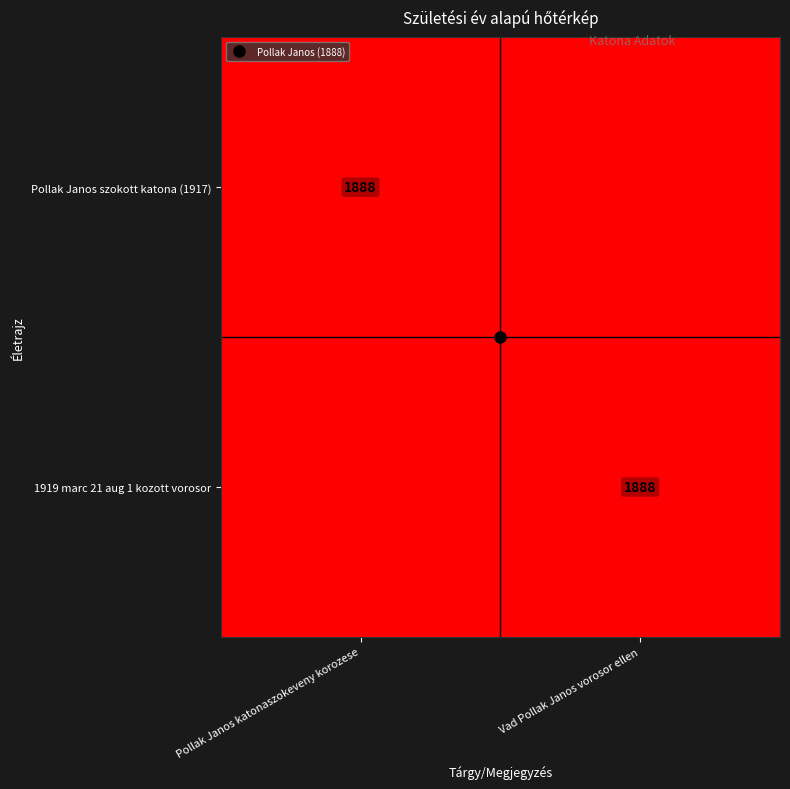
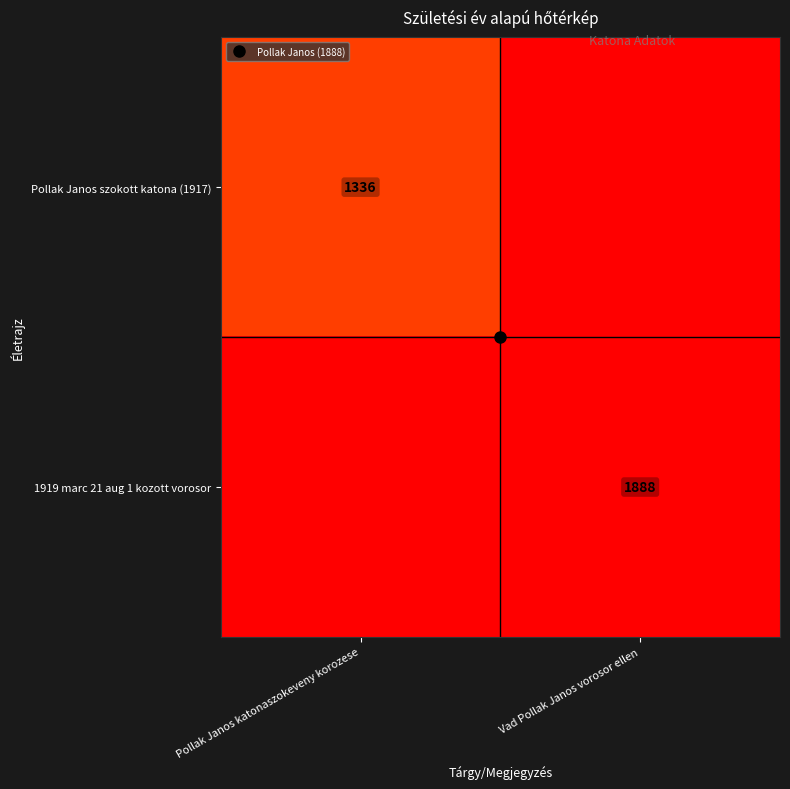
Pollak Janos szokott katona (1917), Pollak Janos katonaszokeveny korozese: 1888 -> 1336
